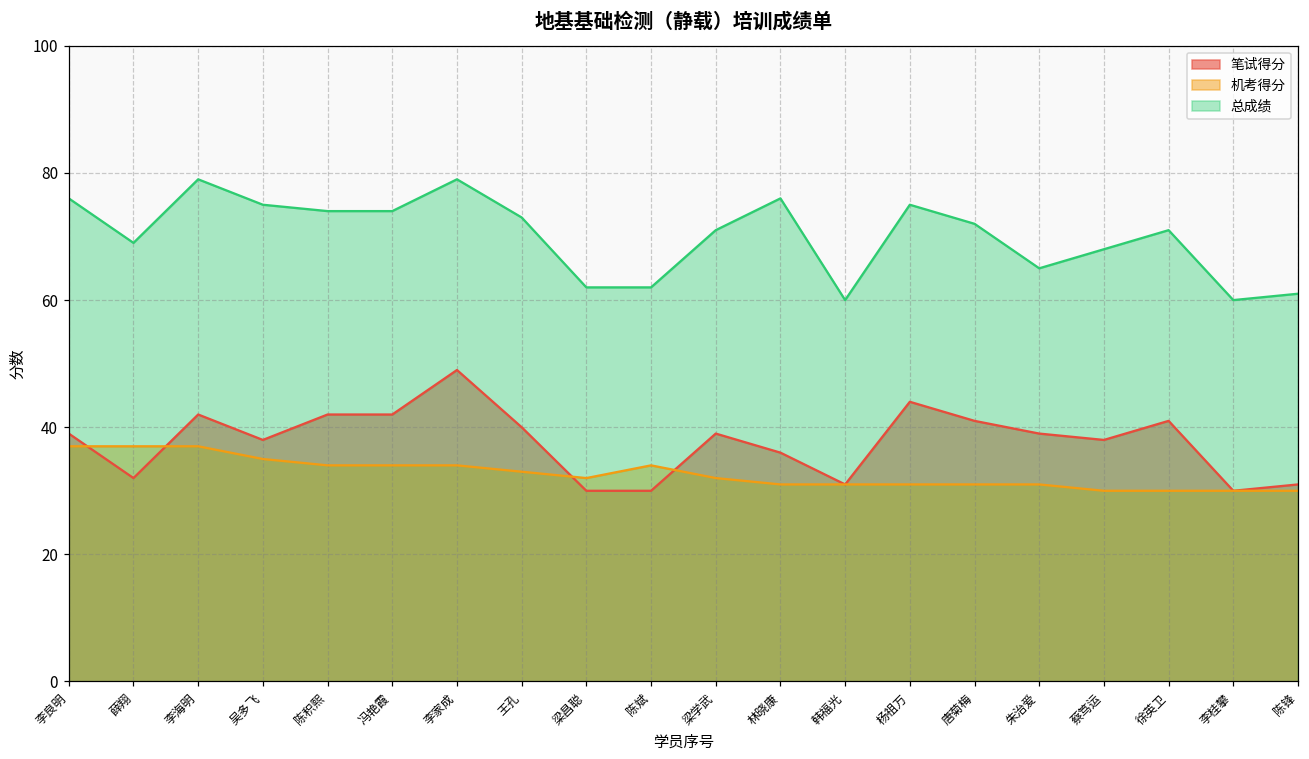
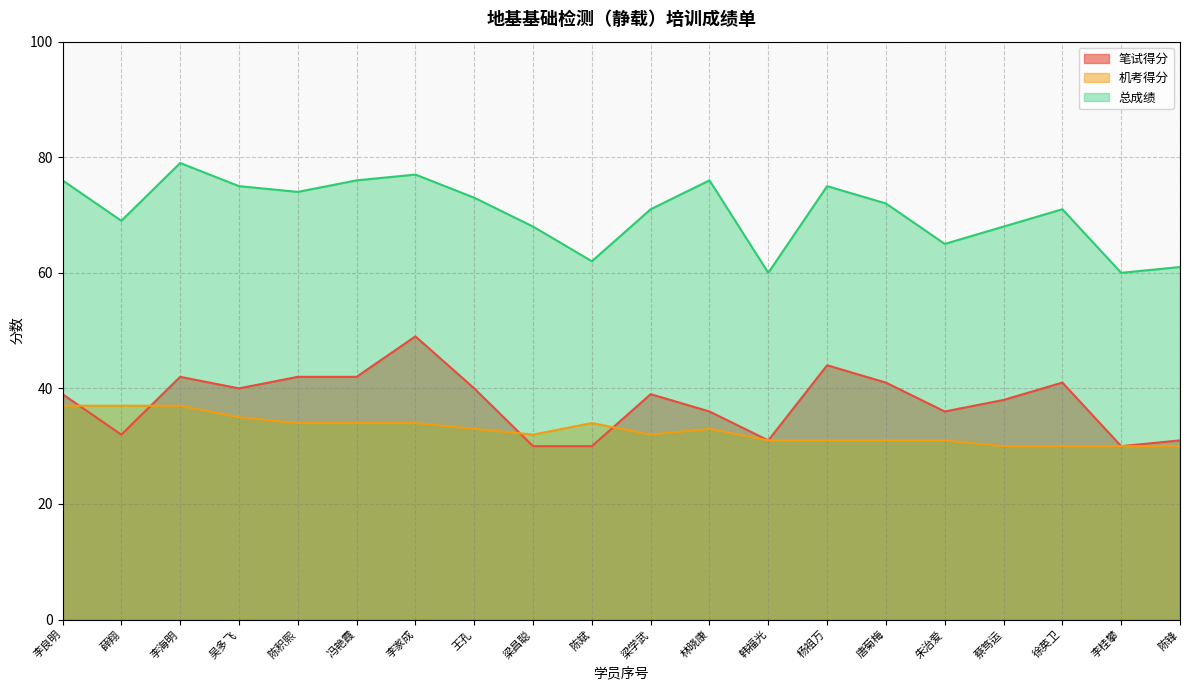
笔试得分, 吴多飞: 38 -> 40
总成绩, 冯艳霞: 74 -> 76
总成绩, 李家成: 79 -> 77
总成绩, 梁昌聪: 62 -> 68
机考得分, 林晓康: 31 -> 33
笔试得分, 朱治爱: 39 -> 36
